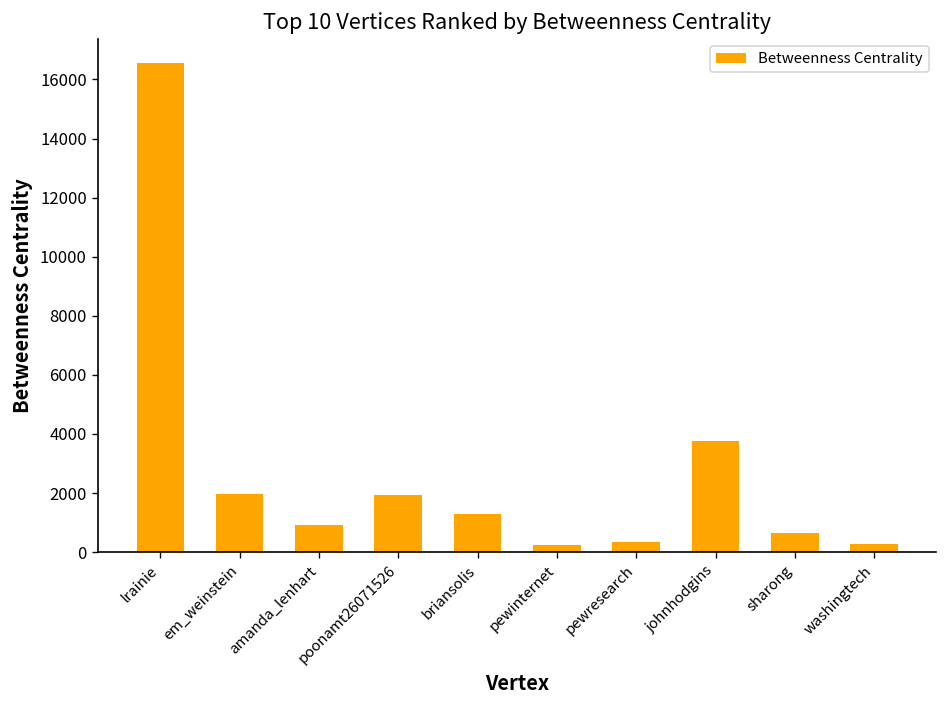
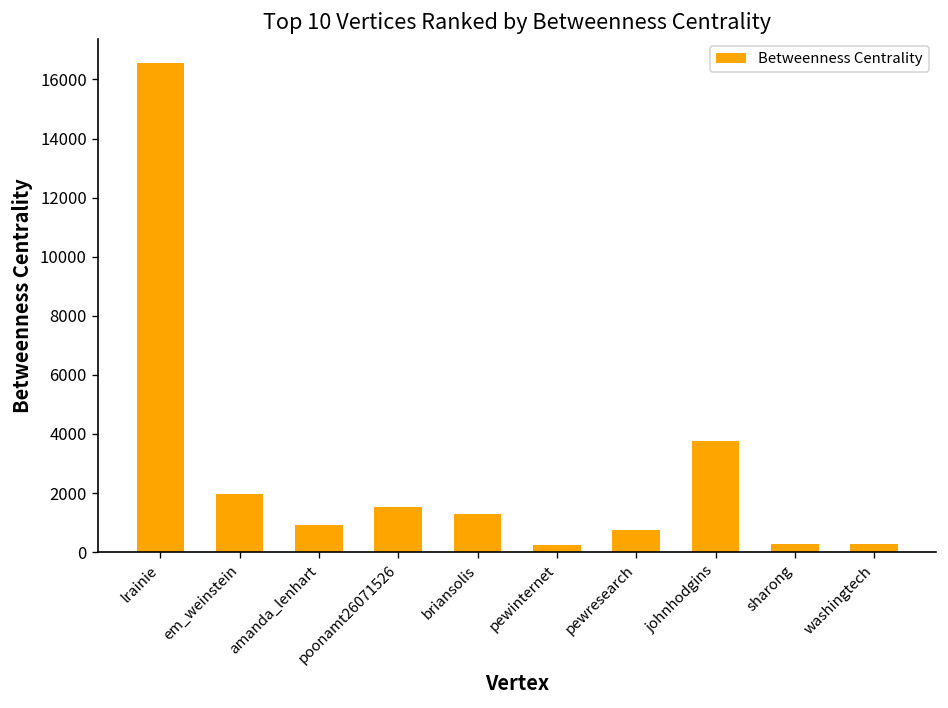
poonamt26071526: 1900 -> 1500
pewresearch: 300 -> 800
sharong: 600 -> 300
